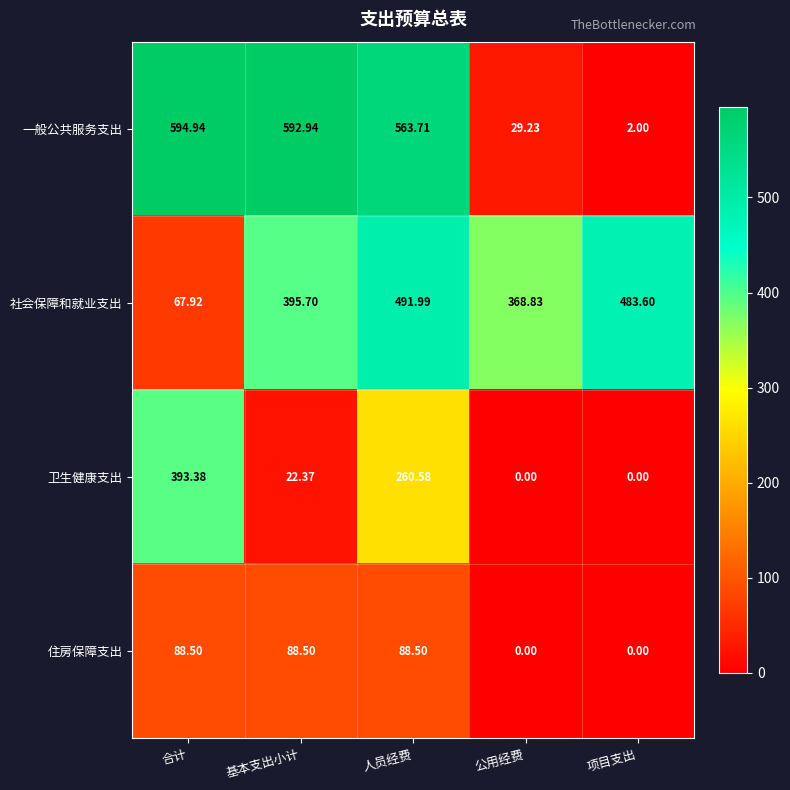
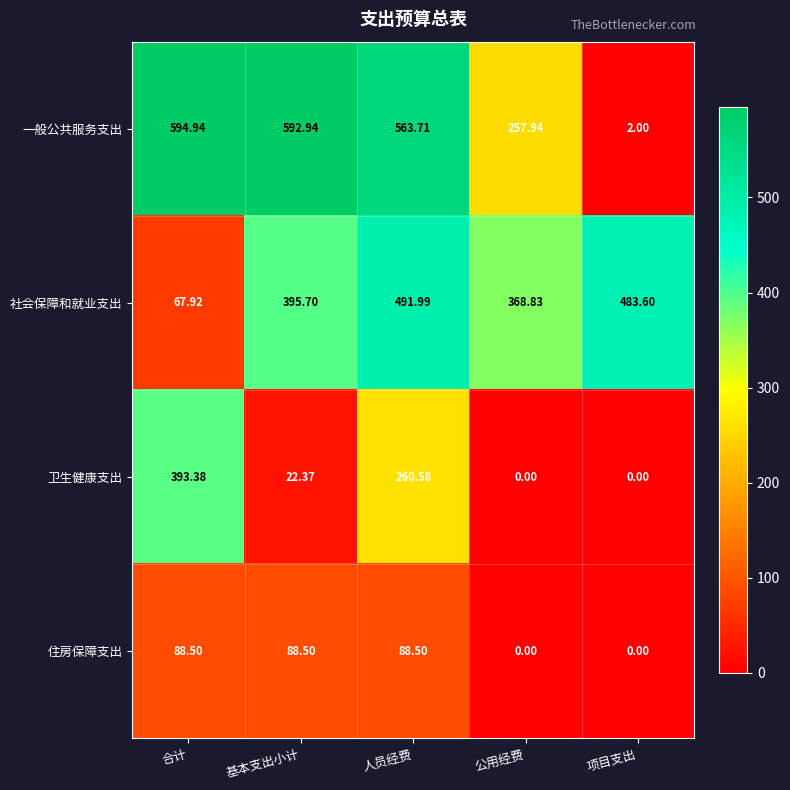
一般公共服务支出, 公用经费: 29.23 -> 257.94
